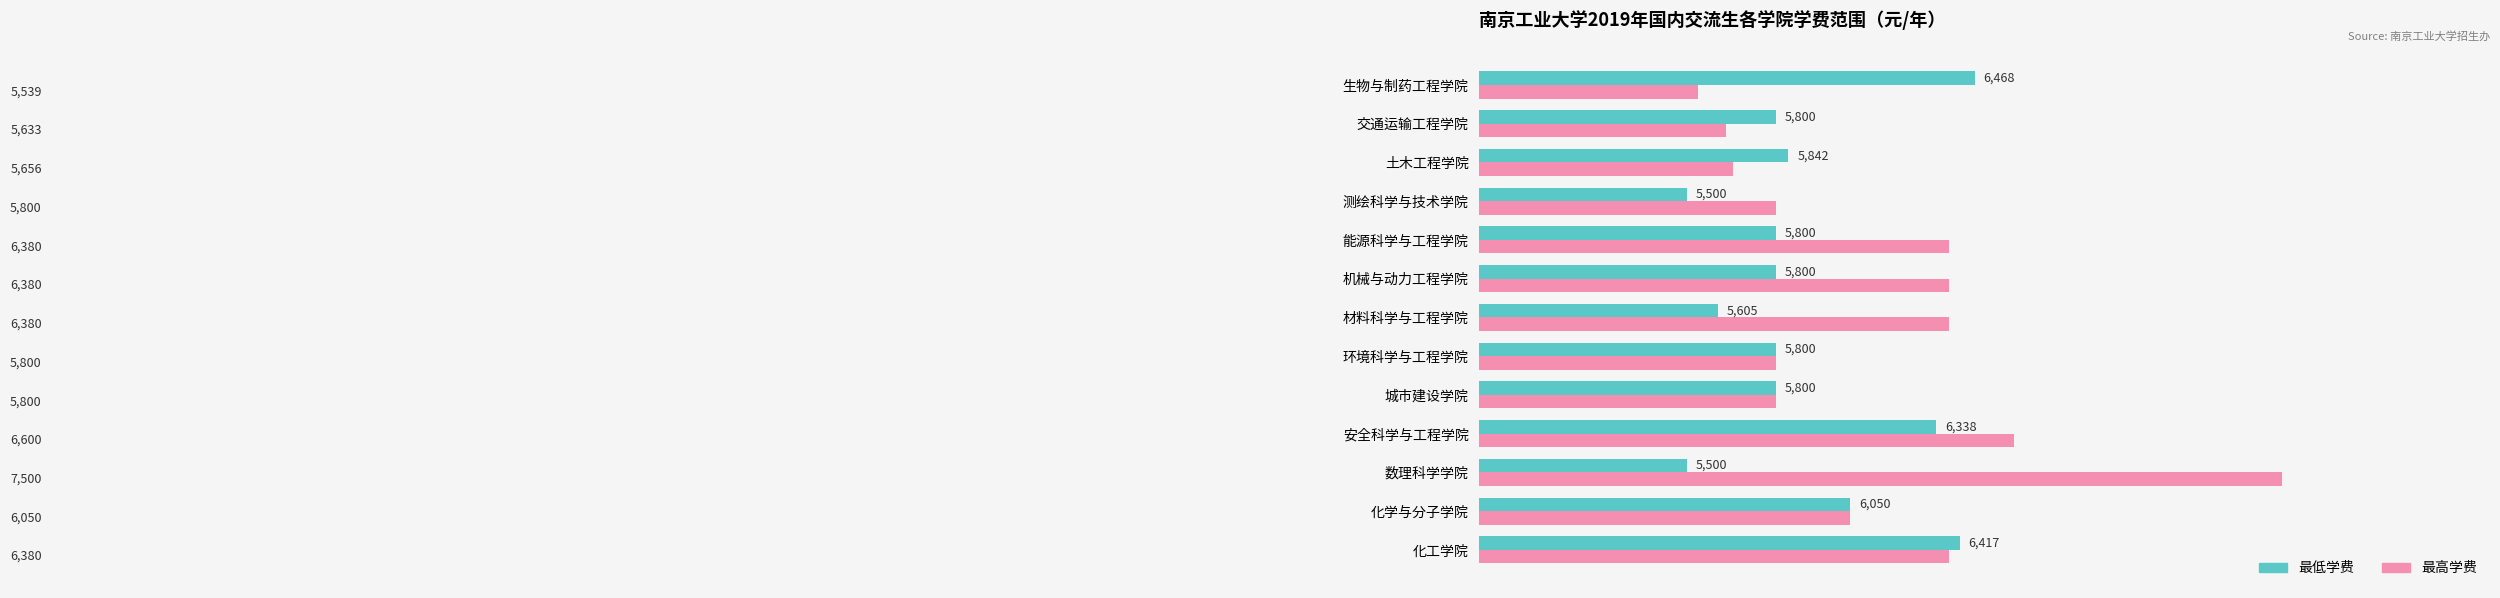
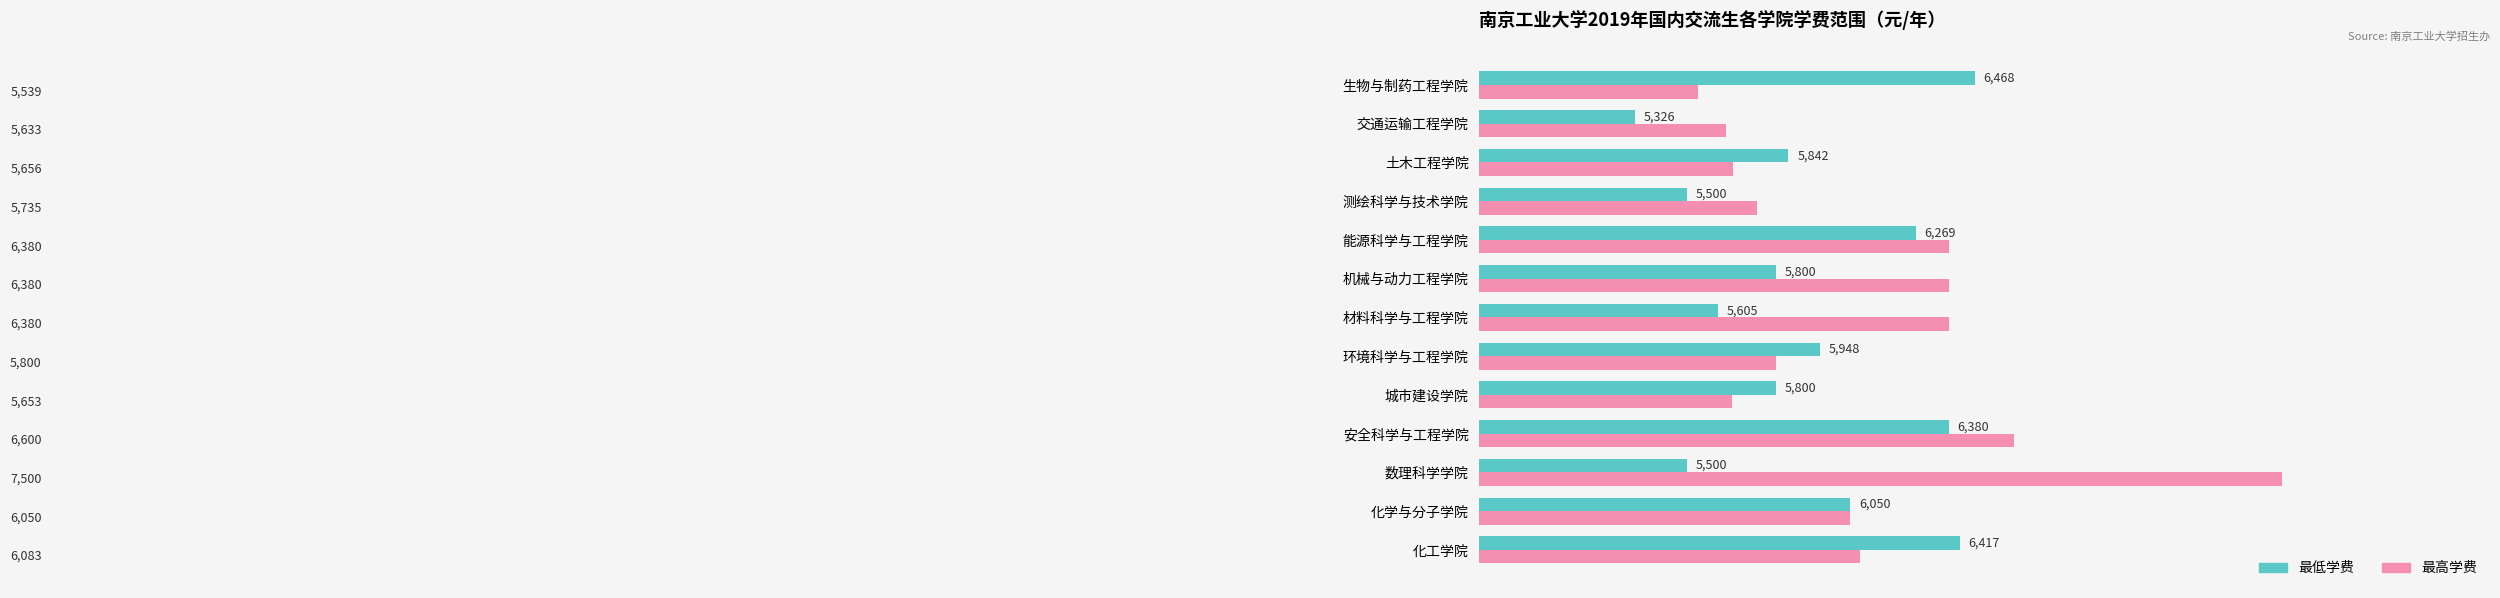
最低学费, 交通运输工程学院: 5,800 -> 5,326
最高学费, 测绘科学与技术学院: 5,800 -> 5,735
最低学费, 能源科学与工程学院: 5,800 -> 6,269
最低学费, 环境科学与工程学院: 5,800 -> 5,948
最高学费, 城市建设学院: 5,800 -> 5,653
最低学费, 安全科学与工程学院: 6,338 -> 6,380
最高学费, 化工学院: 6,380 -> 6,083
